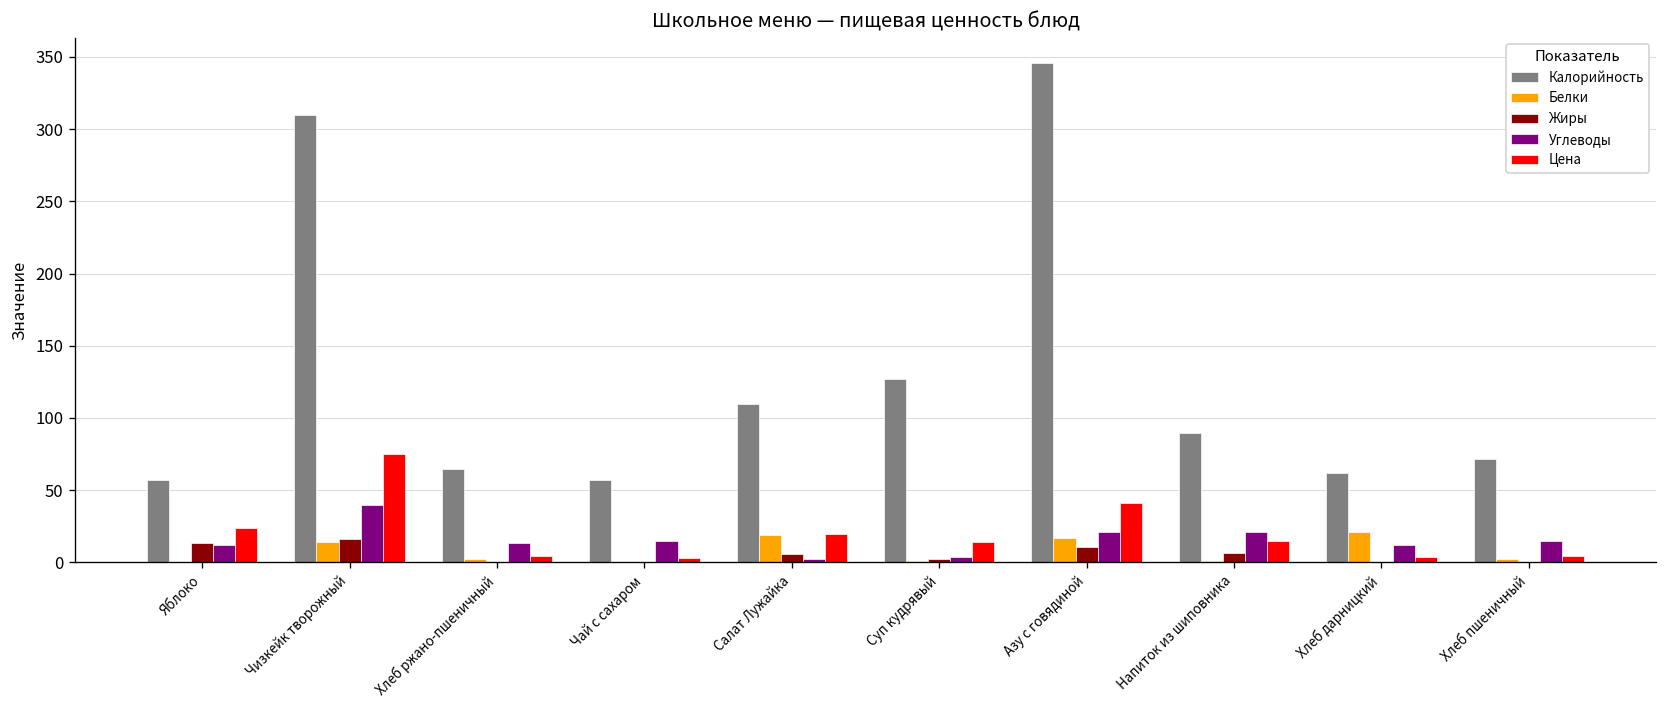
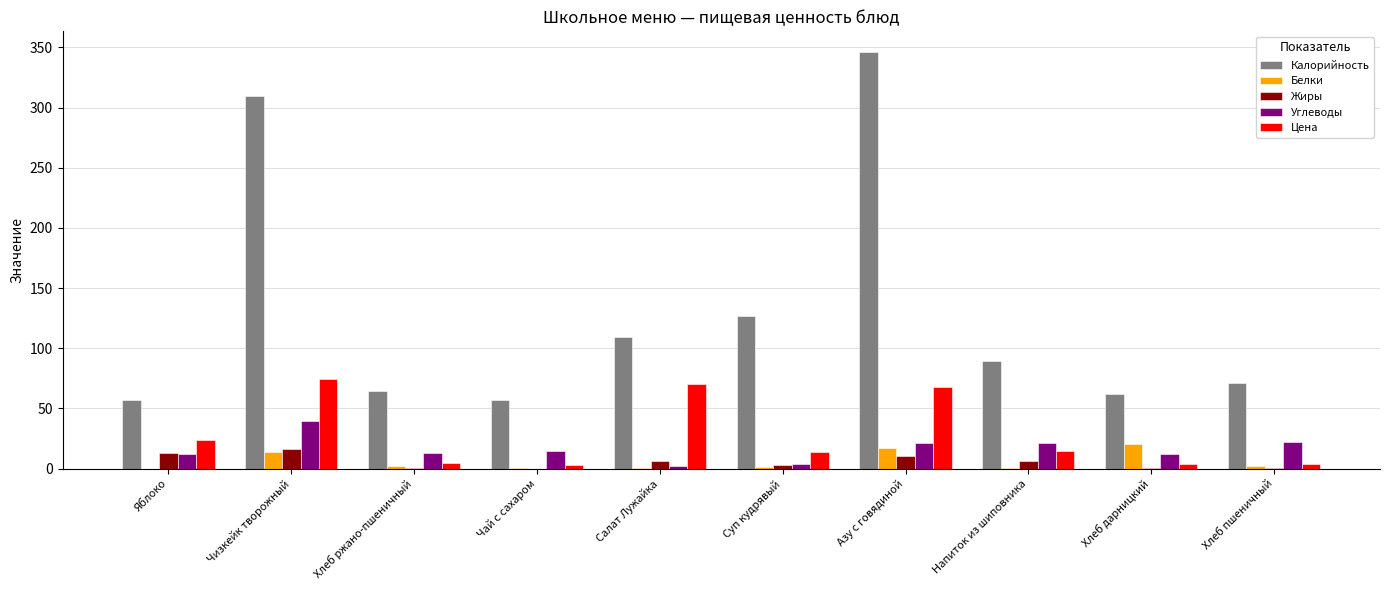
Белки, Салат Лужайка: 19 -> 1
Цена, Салат Лужайка: 20 -> 70
Цена, Азу с говядиной: 41 -> 68
Углеводы, Хлеб пшеничный: 14 -> 22
